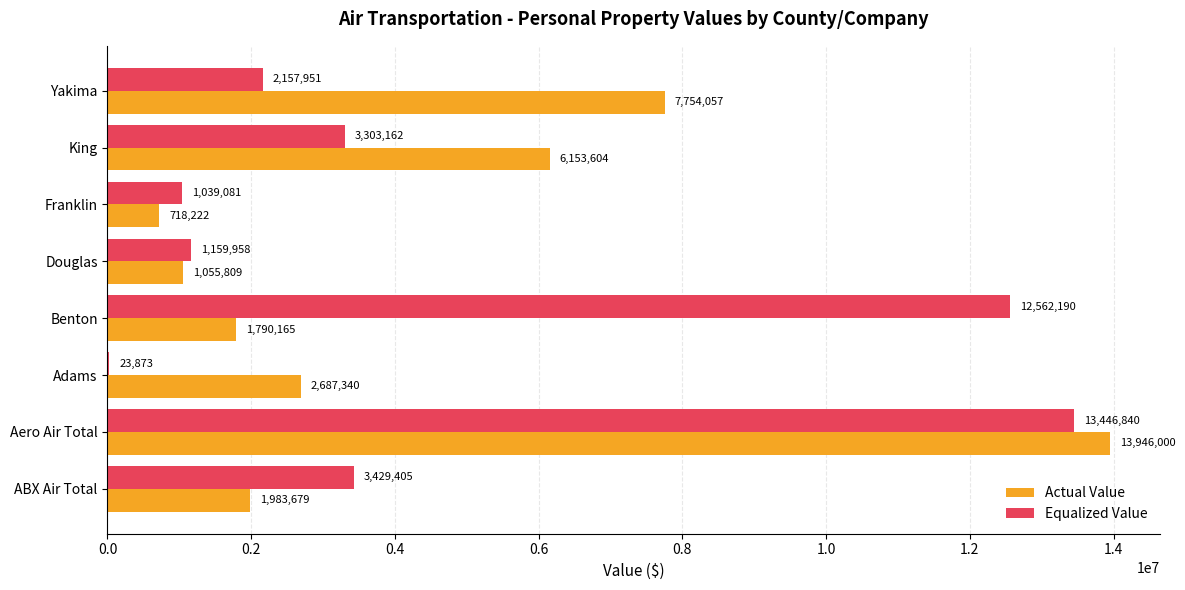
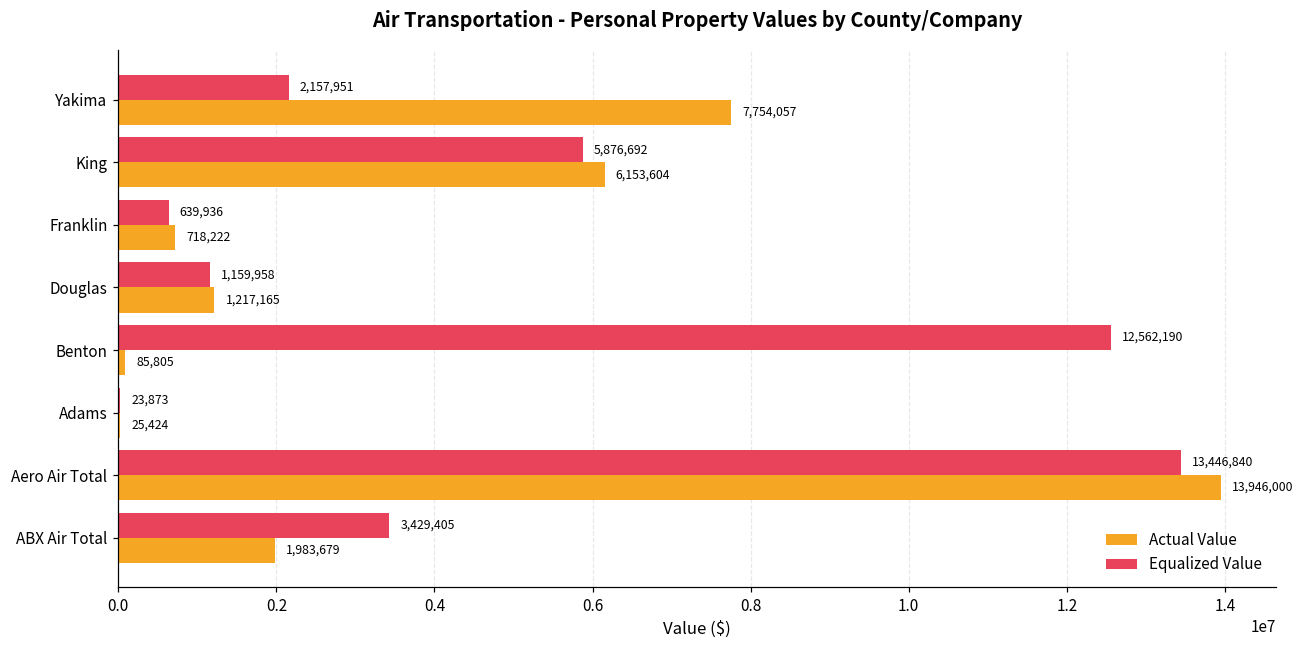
Equalized Value, King: 3,303,162 -> 5,876,692
Equalized Value, Franklin: 1,039,081 -> 639,936
Actual Value, Douglas: 1,055,809 -> 1,217,165
Actual Value, Benton: 1,790,165 -> 85,805
Actual Value, Adams: 2,687,340 -> 25,424
